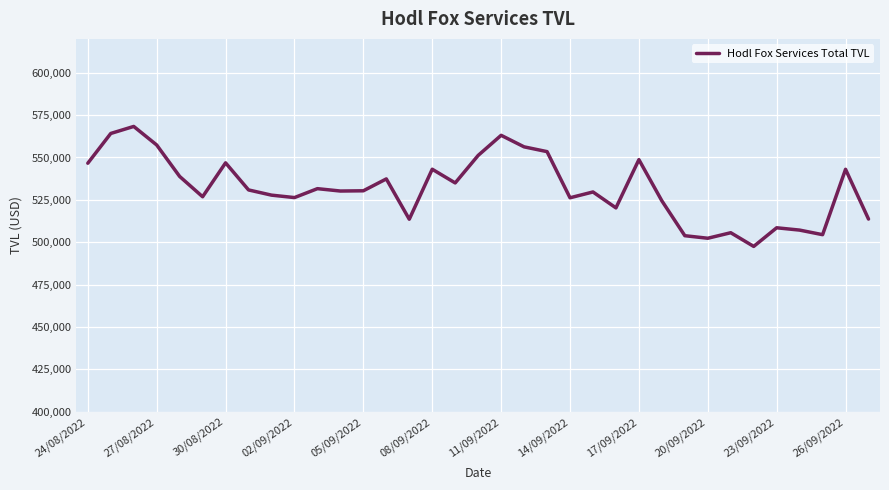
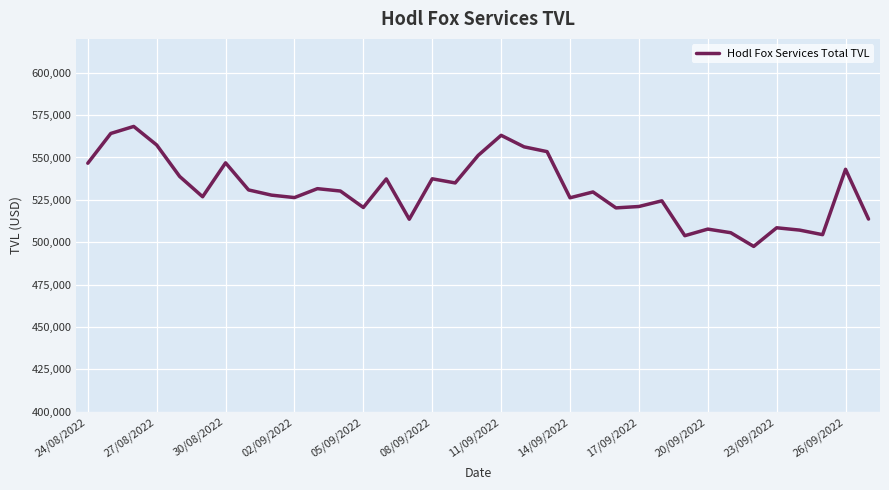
05/09/2022: 530,000 -> 521,000
08/09/2022: 543,000 -> 537,000
17/09/2022: 549,000 -> 521,000
20/09/2022: 502,000 -> 508,000
